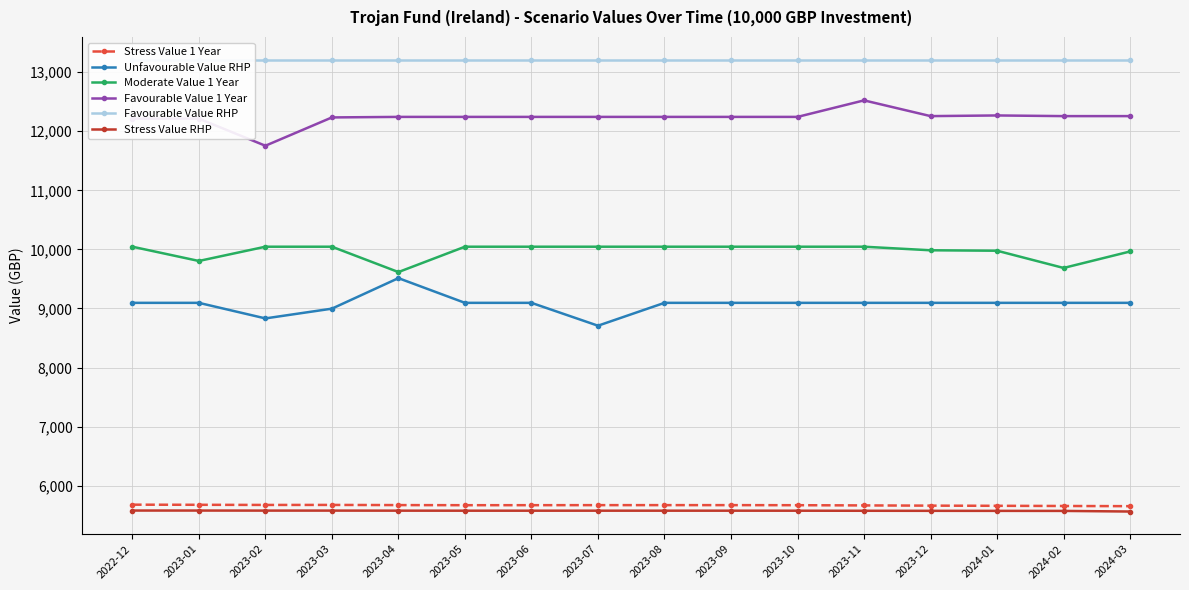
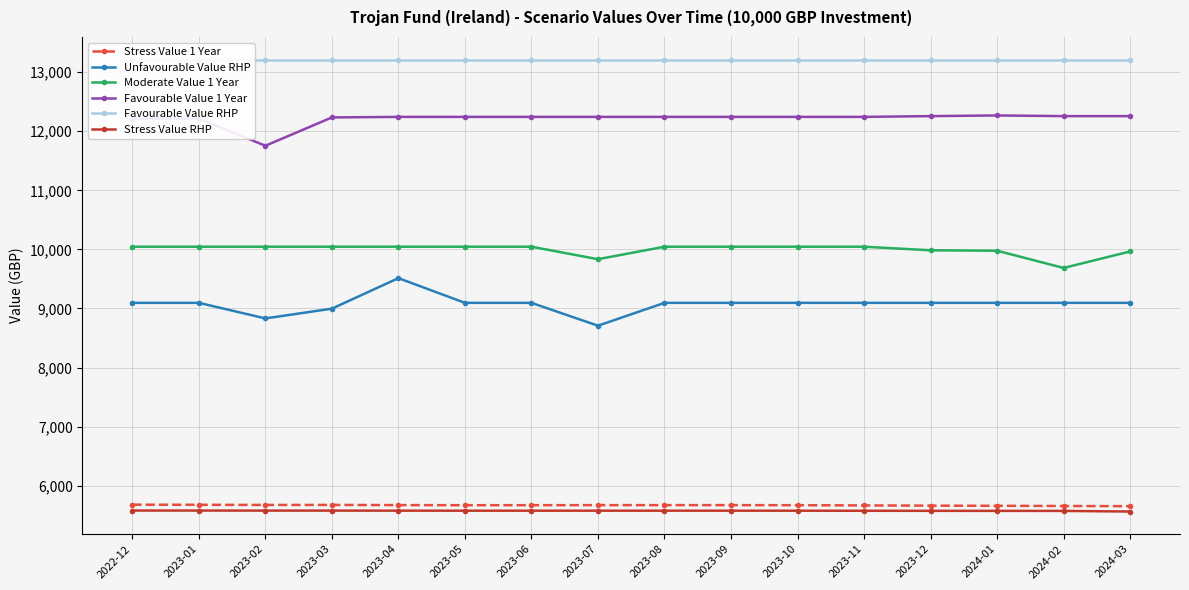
Moderate Value 1 Year, 2023-01: 9,800 -> 10,000
Moderate Value 1 Year, 2023-04: 9,600 -> 10,000
Moderate Value 1 Year, 2023-07: 10,000 -> 9,800
Favourable Value 1 Year, 2023-11: 12,500 -> 12,200
